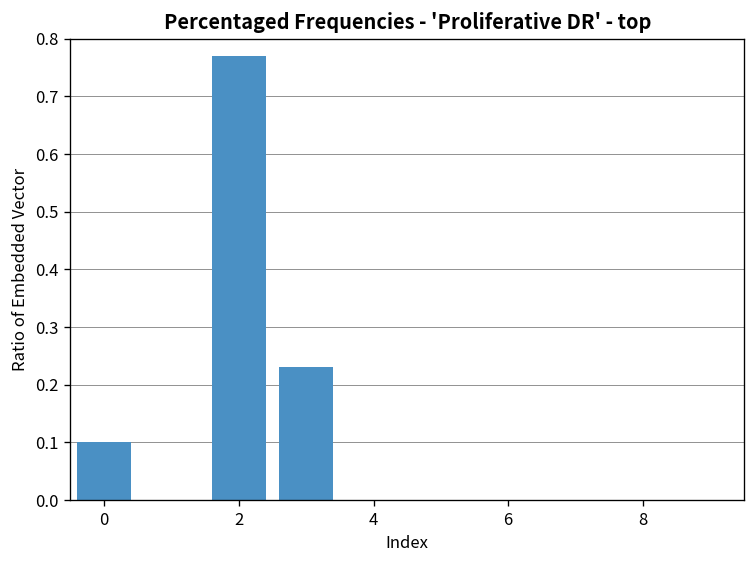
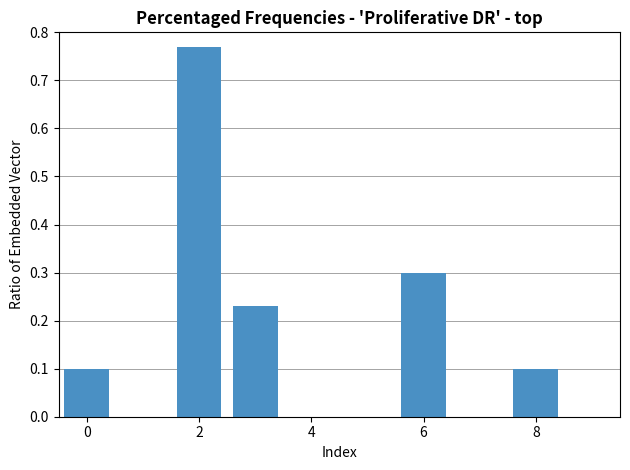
6: 0.0 -> 0.3
8: 0.0 -> 0.1
